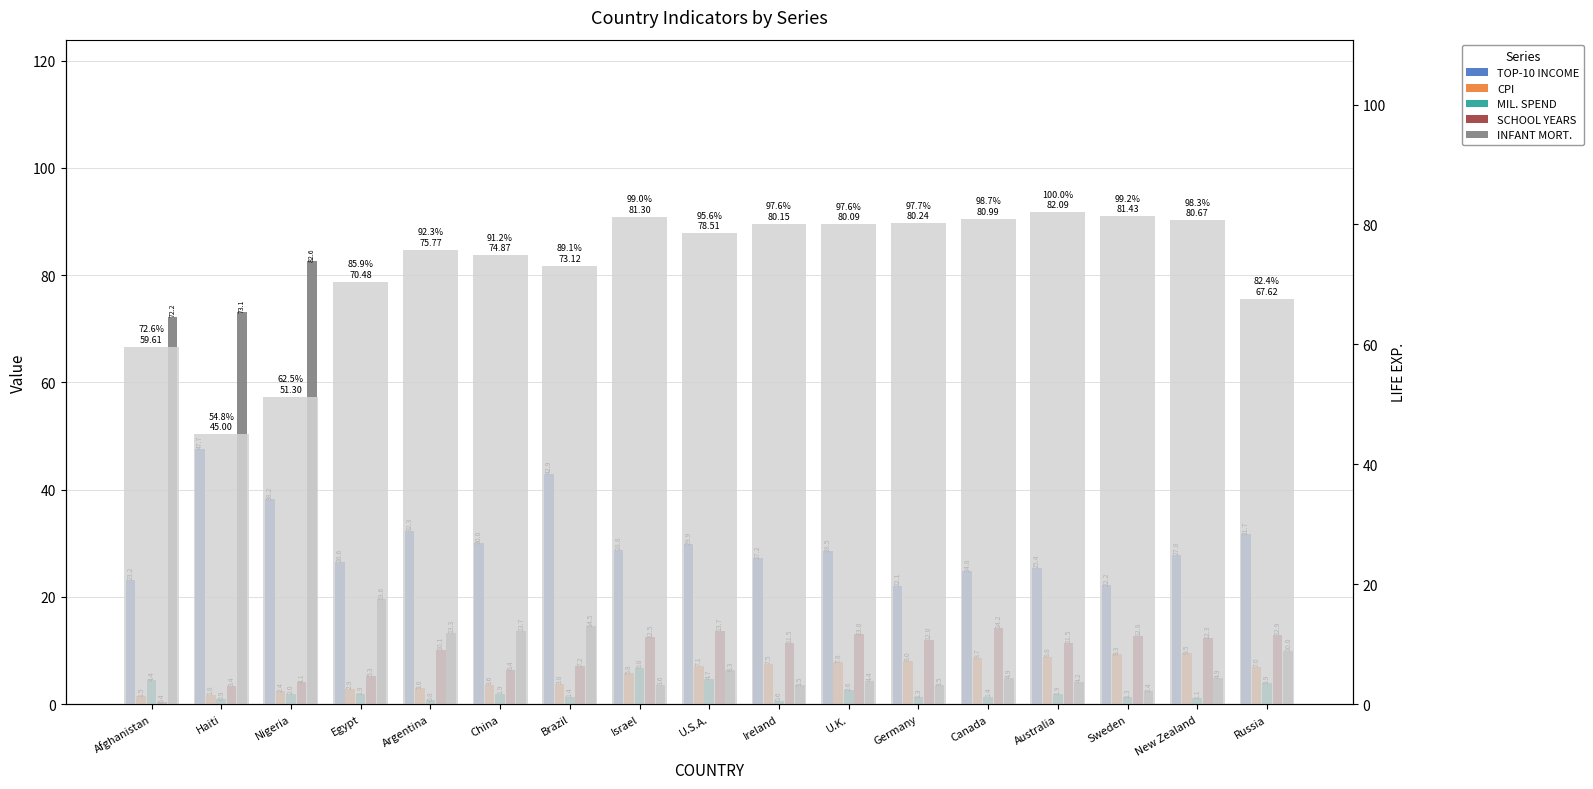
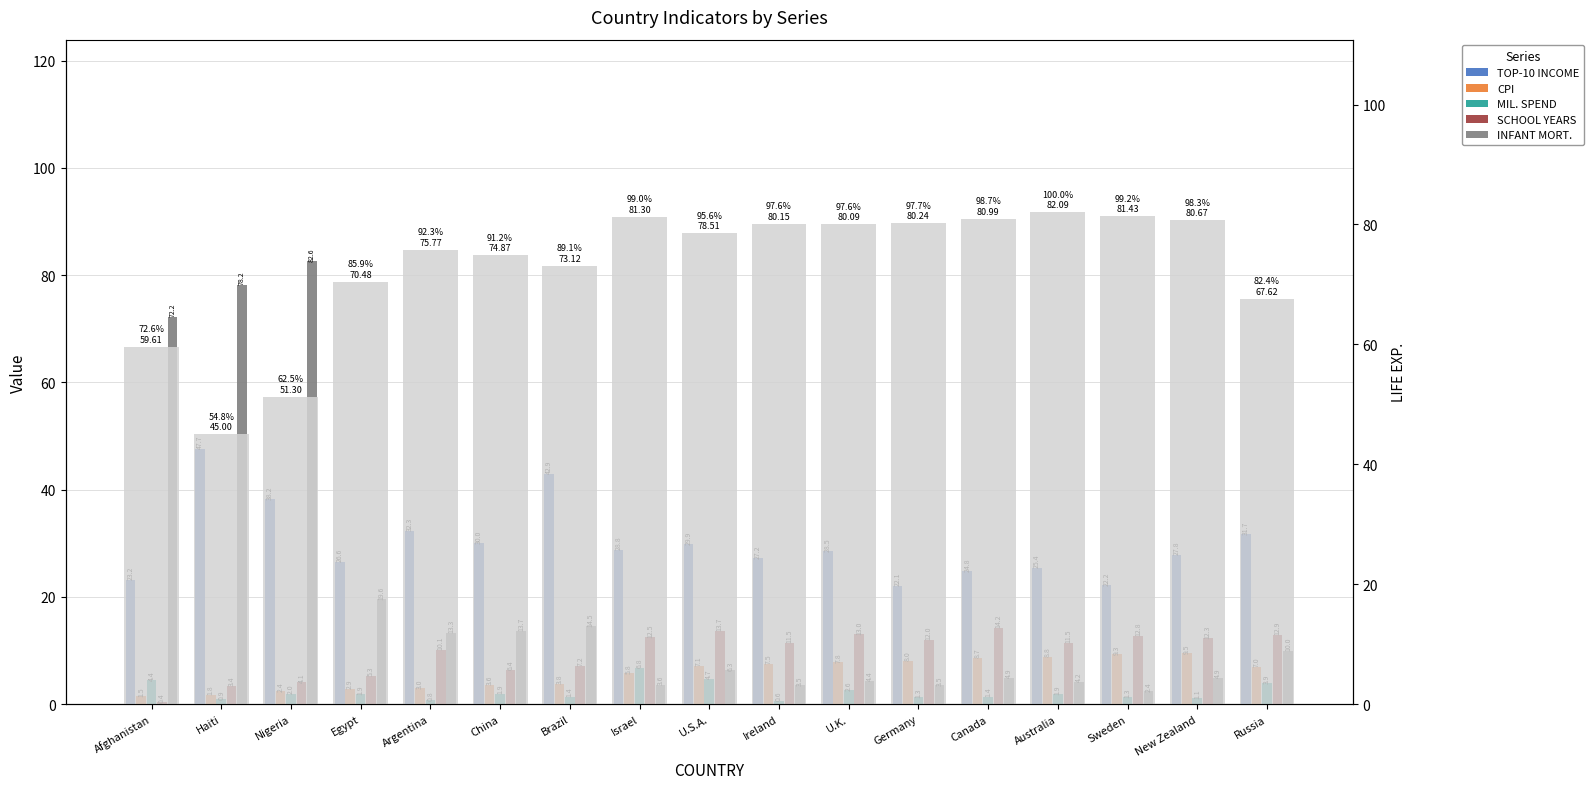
INFANT MORT., Haiti: 73.1 -> 78.2
